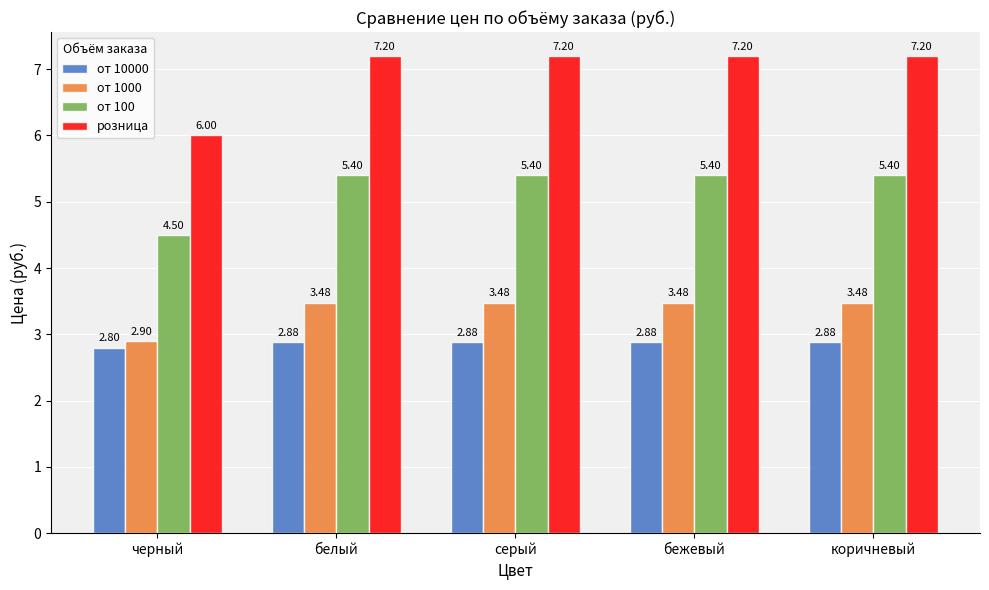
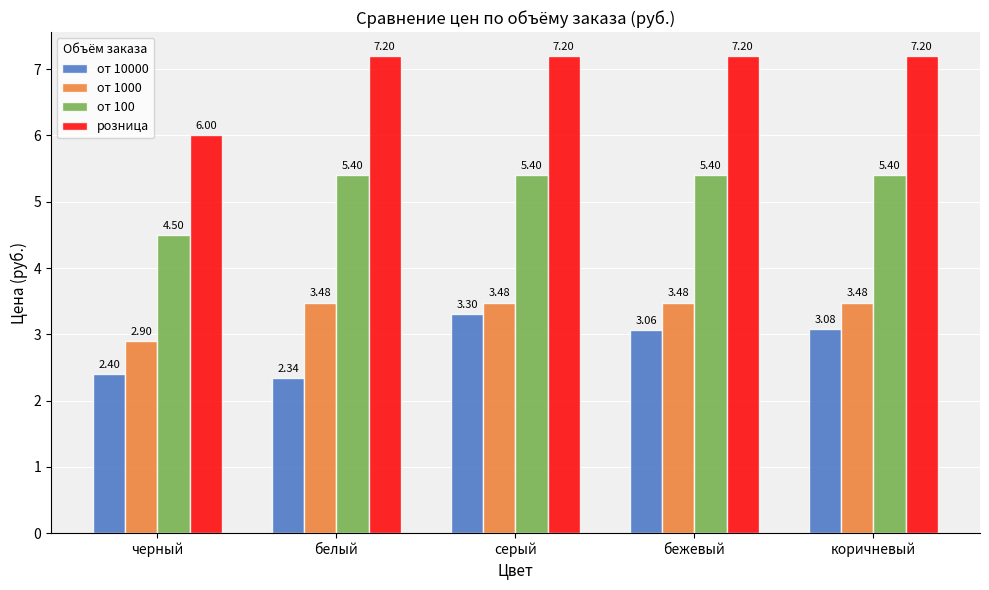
от 10000, черный: 2.80 -> 2.40
от 10000, белый: 2.88 -> 2.34
от 10000, серый: 2.88 -> 3.30
от 10000, бежевый: 2.88 -> 3.06
от 10000, коричневый: 2.88 -> 3.08
